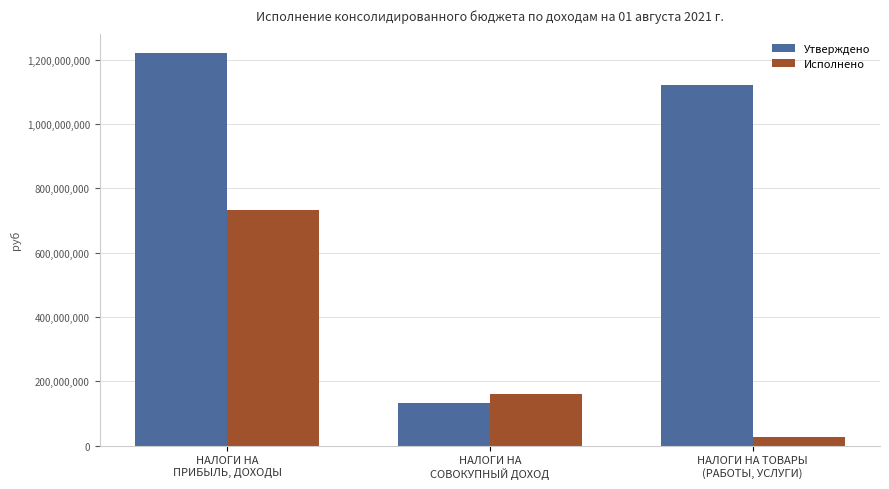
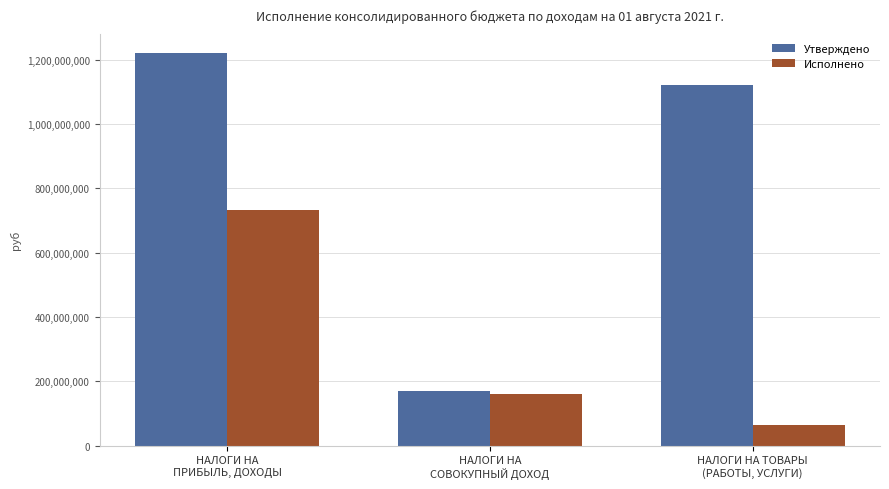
Утверждено, НАЛОГИ НА СОВОКУПНЫЙ ДОХОД: 130,000,000 -> 170,000,000
Исполнено, НАЛОГИ НА ТОВАРЫ (РАБОТЫ, УСЛУГИ): 30,000,000 -> 60,000,000
